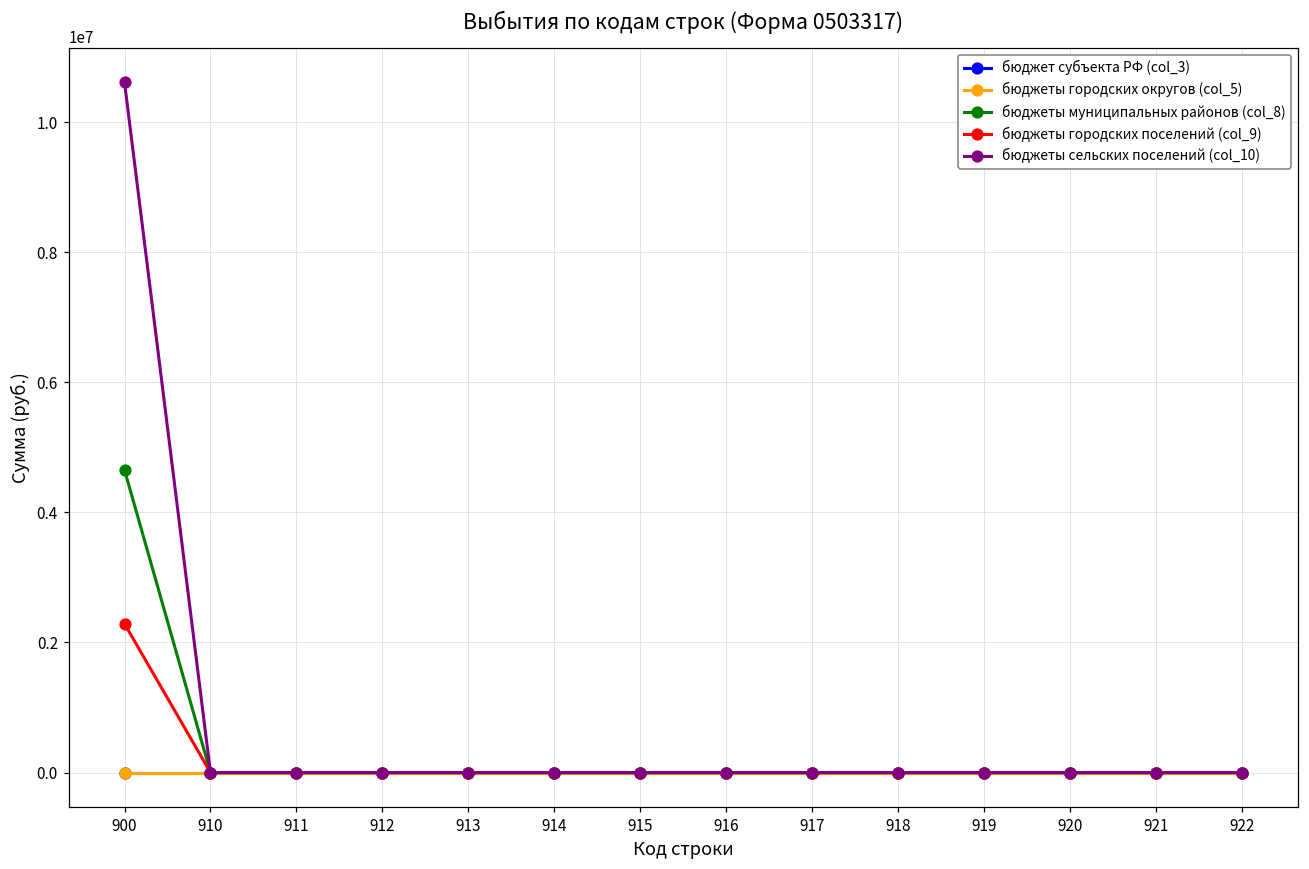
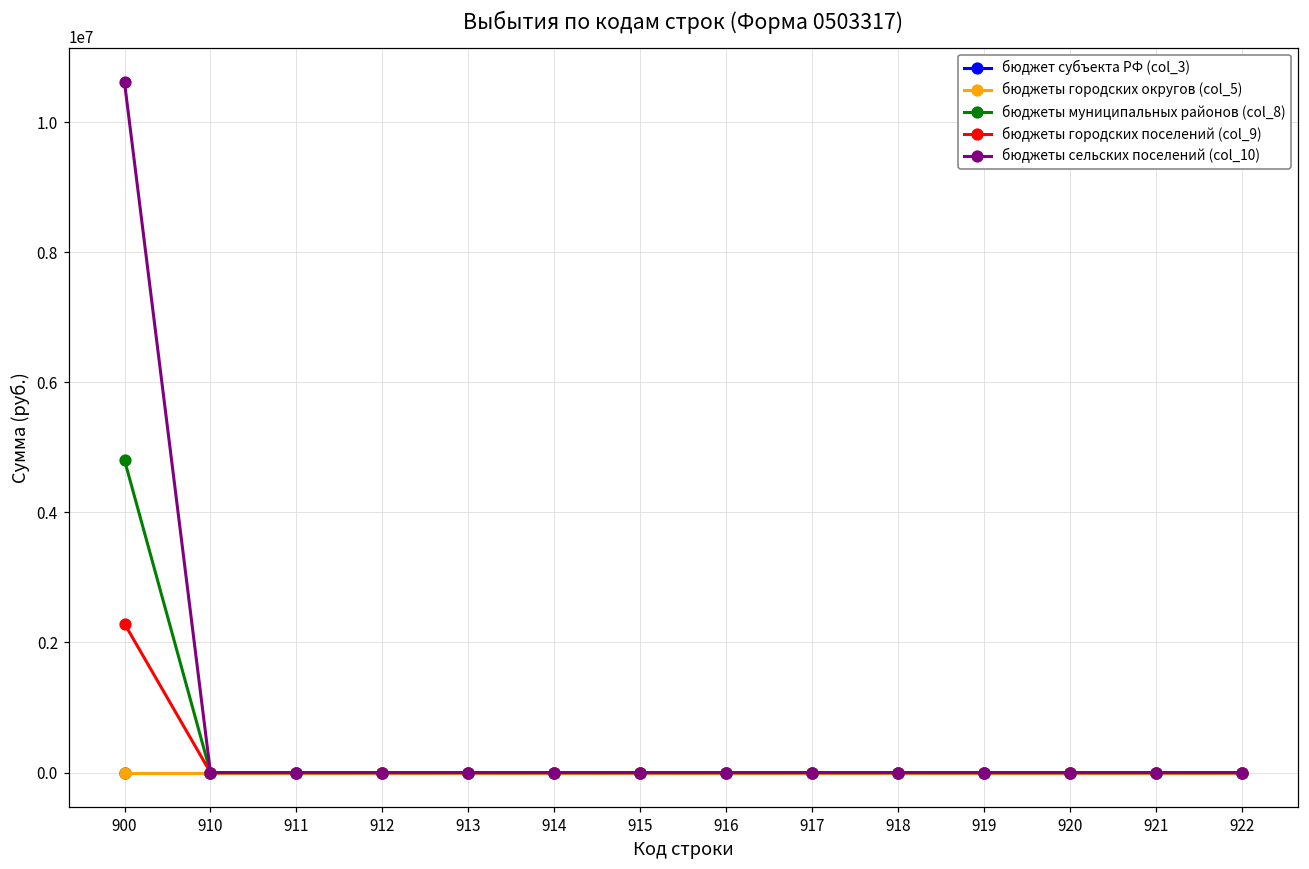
бюджеты муниципальных районов (col_8), 900: 4700000 -> 4800000
